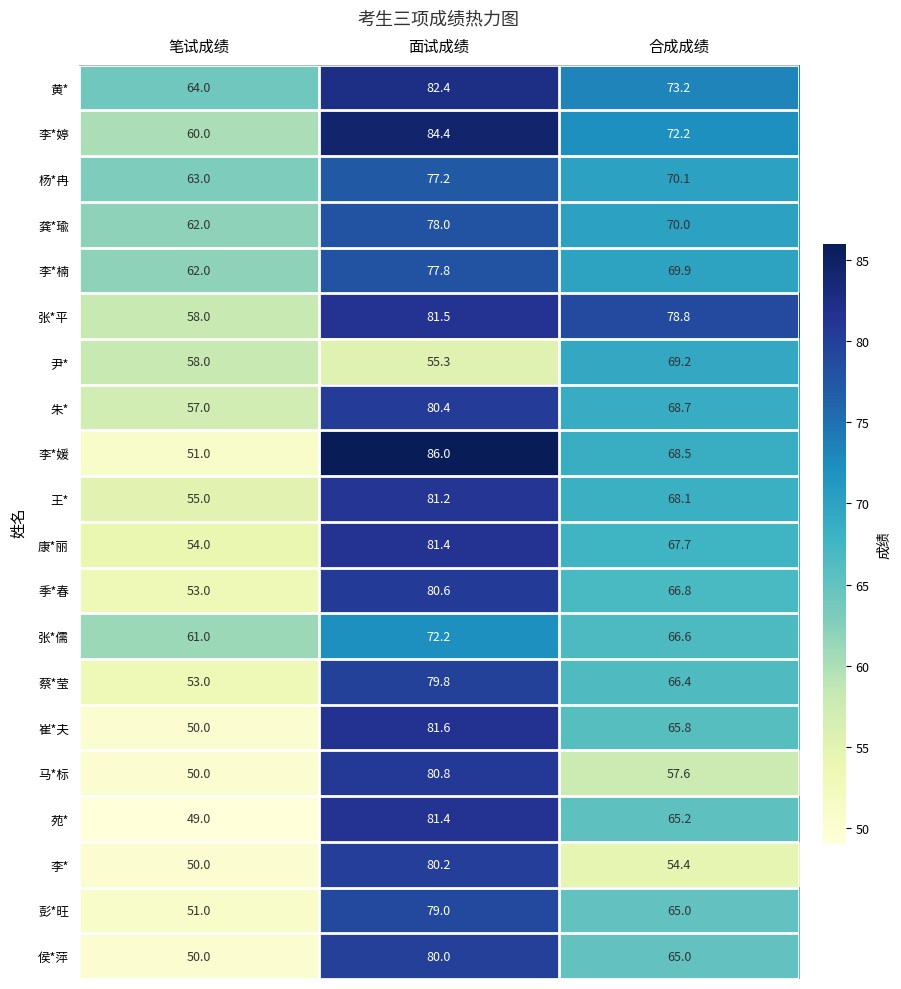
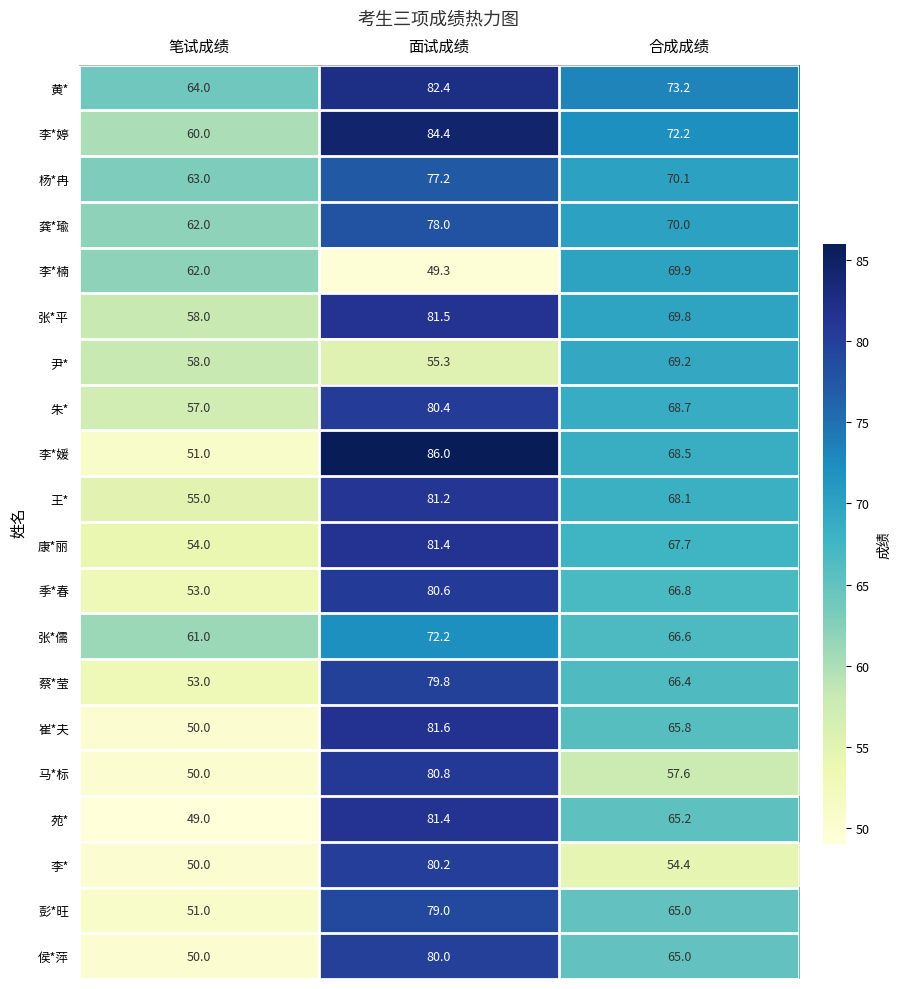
李*楠, 面试成绩: 77.8 -> 49.3
张*平, 合成成绩: 78.8 -> 69.8
